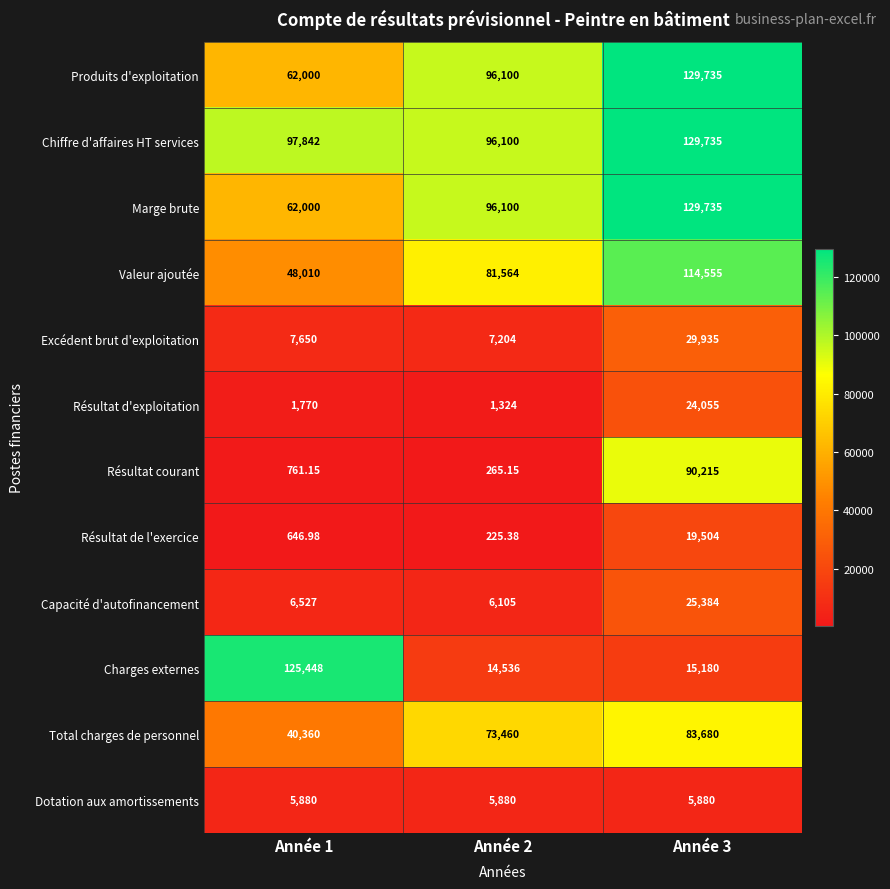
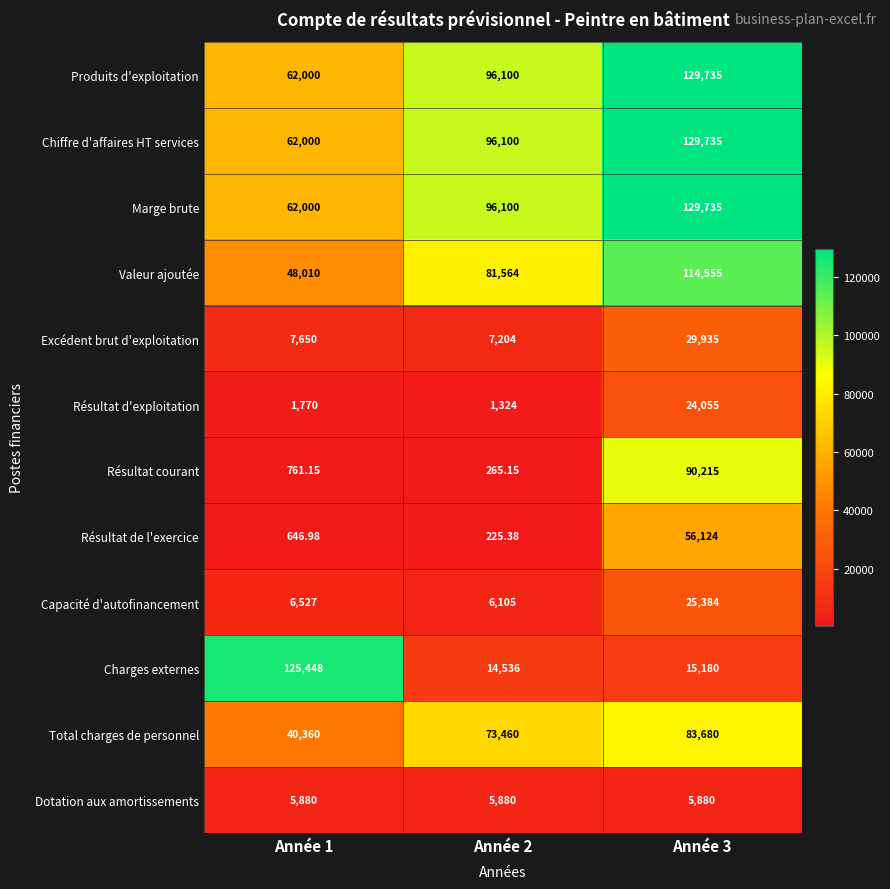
Chiffre d'affaires HT services, Année 1: 97,842 -> 62,000
Résultat de l'exercice, Année 3: 19,504 -> 56,124
